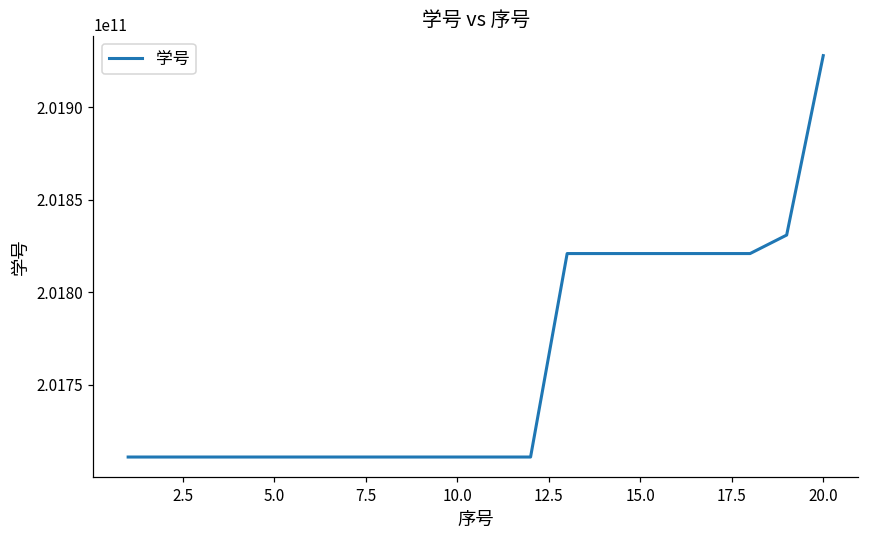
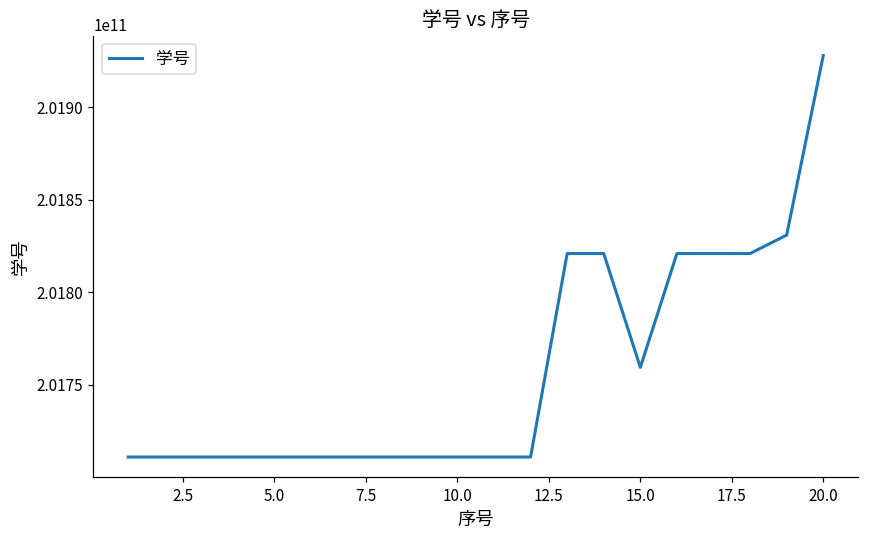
15.0: 201821000000 -> 201759000000
